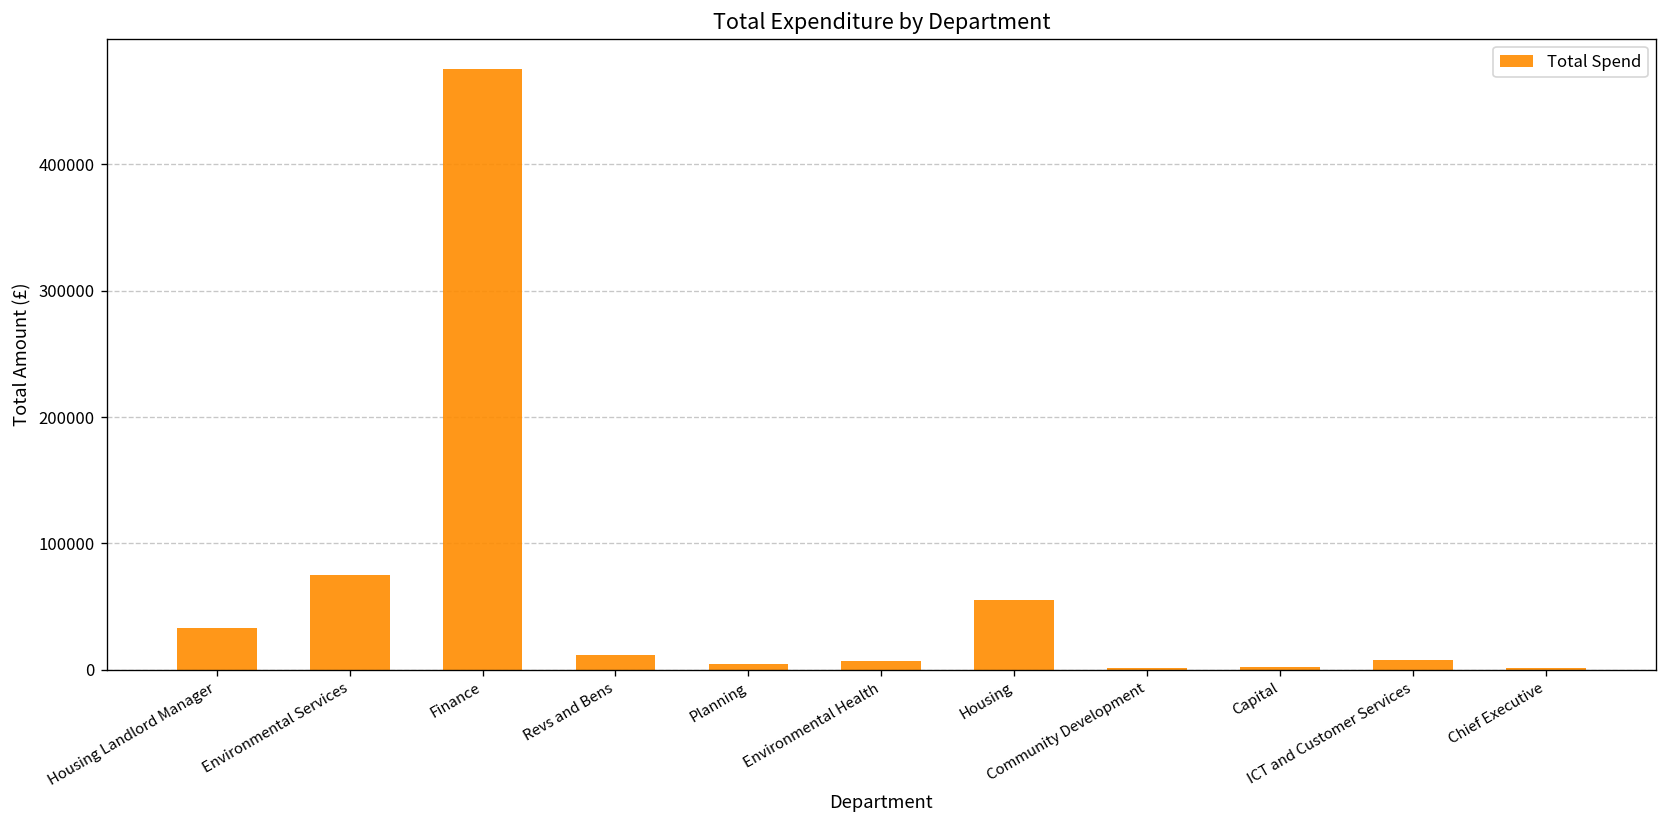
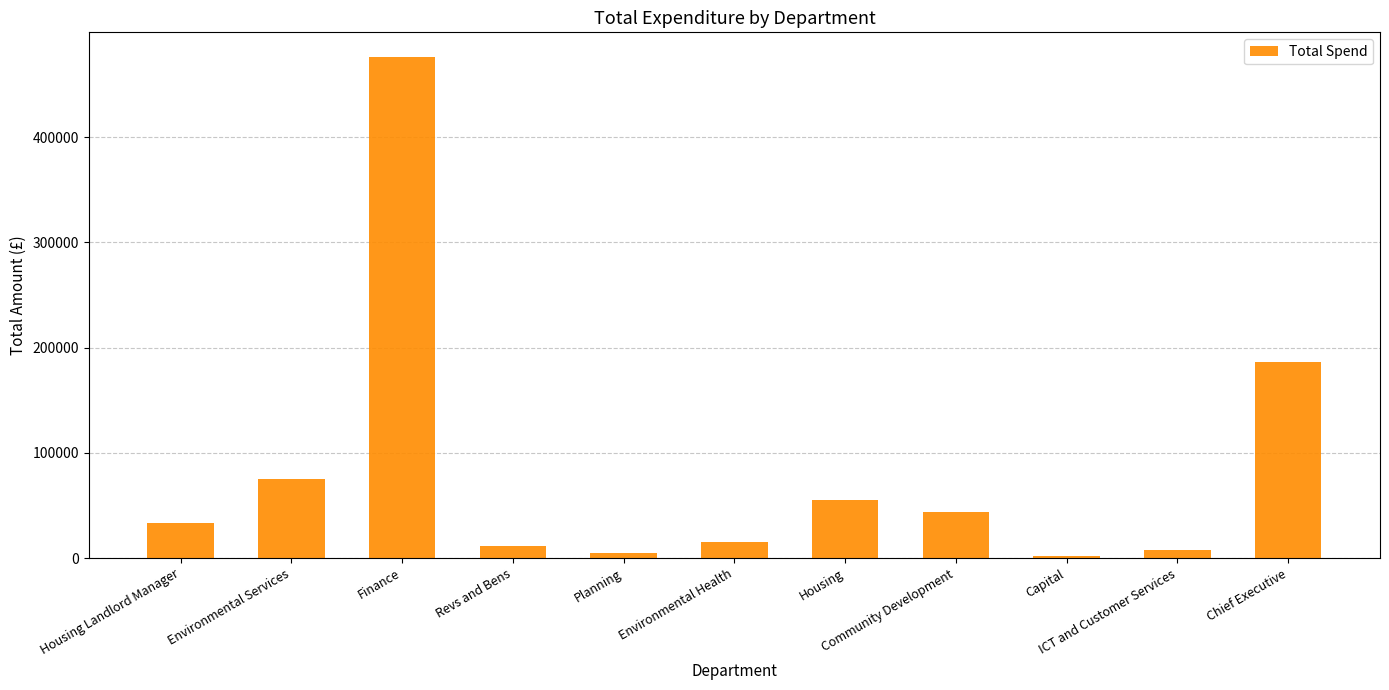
Environmental Health: 7000 -> 15000
Community Development: 1000 -> 43000
Chief Executive: 2000 -> 186000
